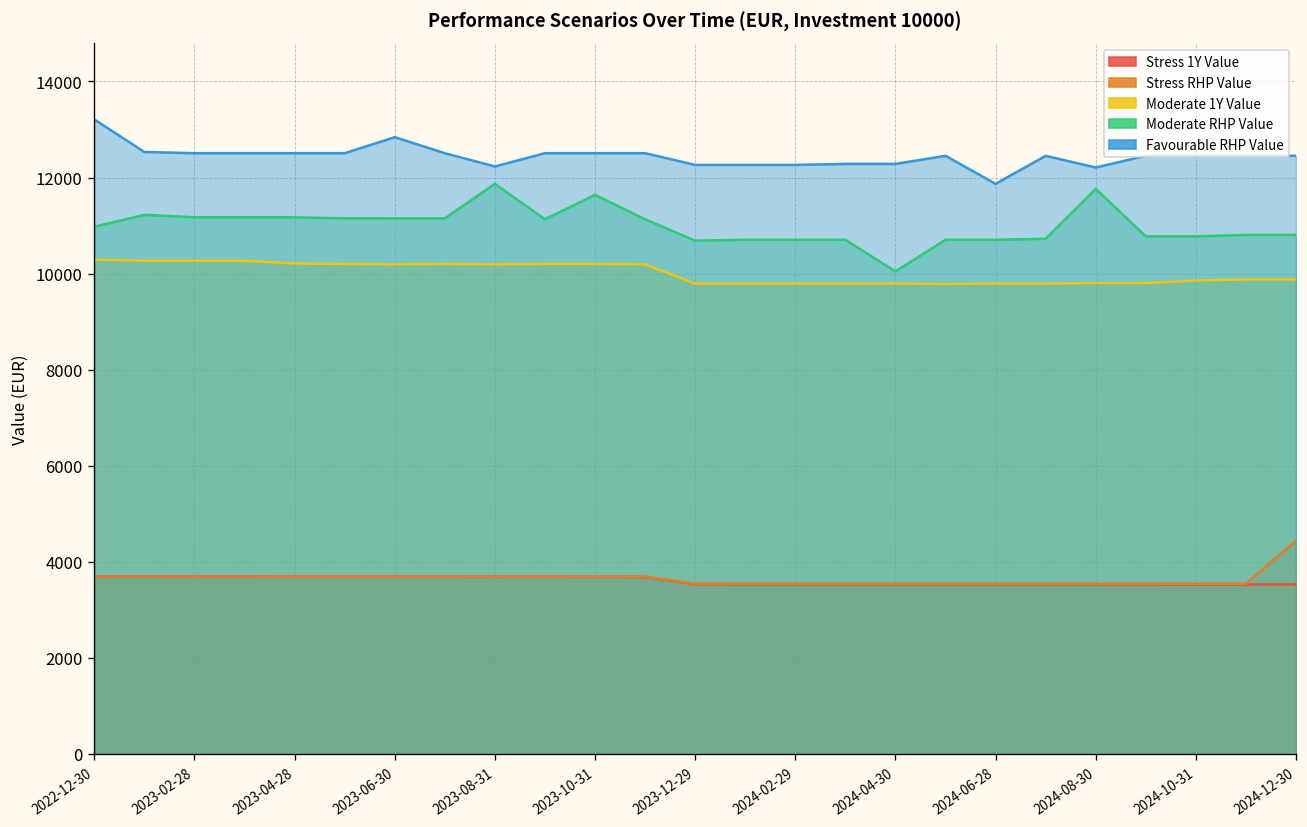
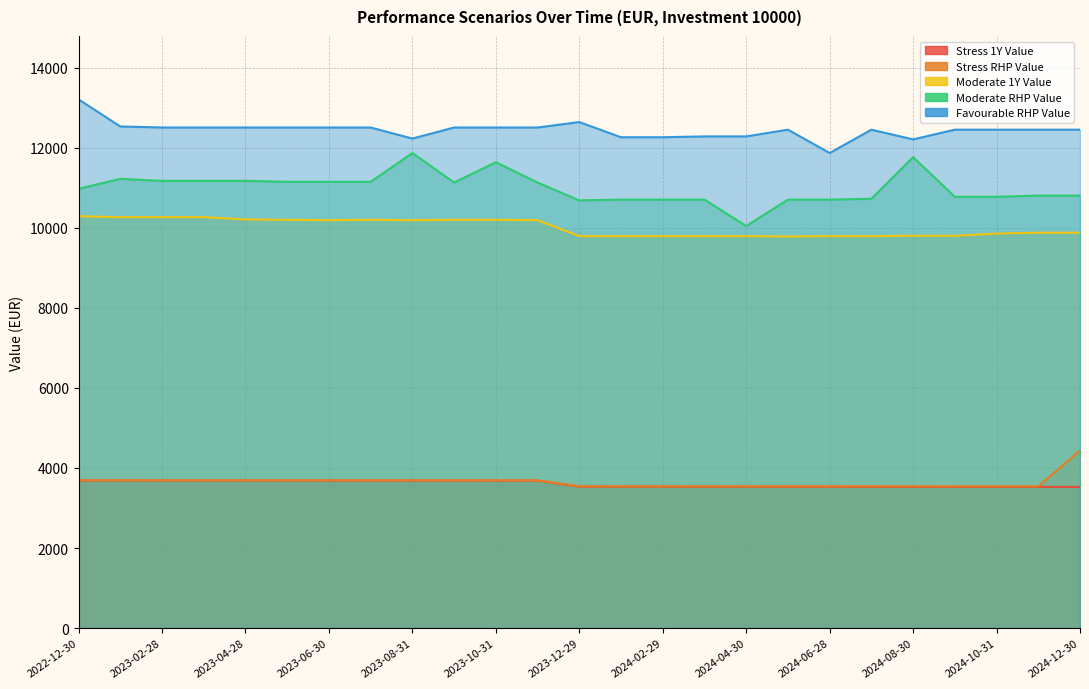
Favourable RHP Value, 2023-06-30: 12800 -> 12500
Favourable RHP Value, 2023-12-29: 12300 -> 12600
